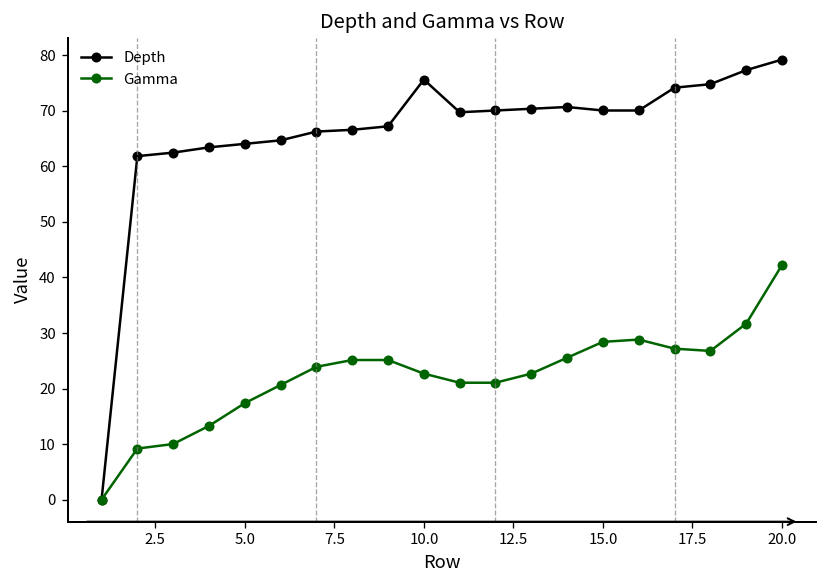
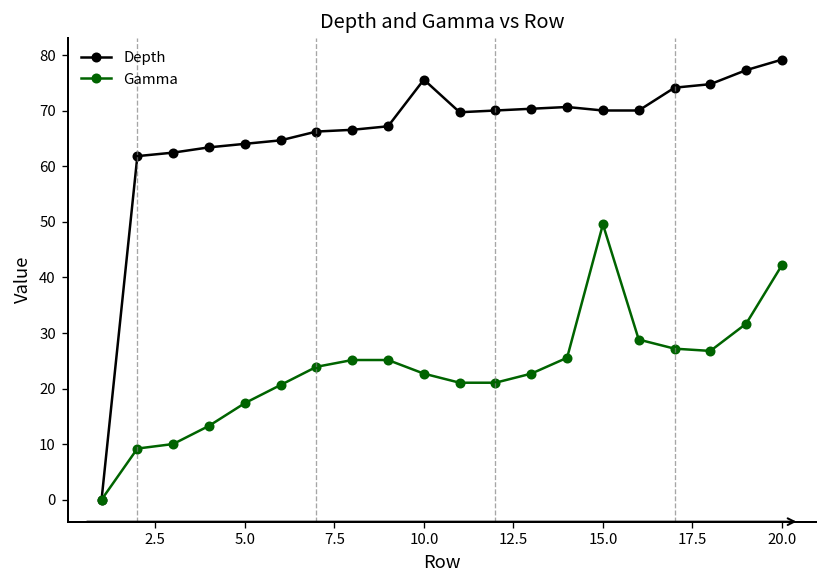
Gamma, 15.0: 28 -> 50
